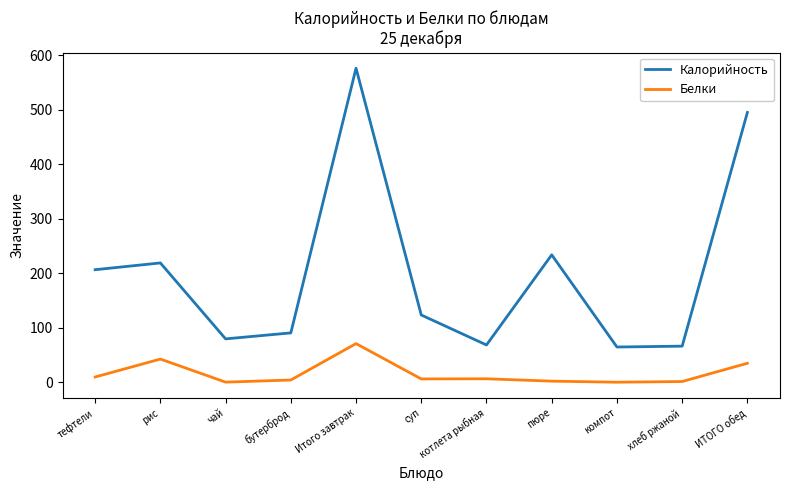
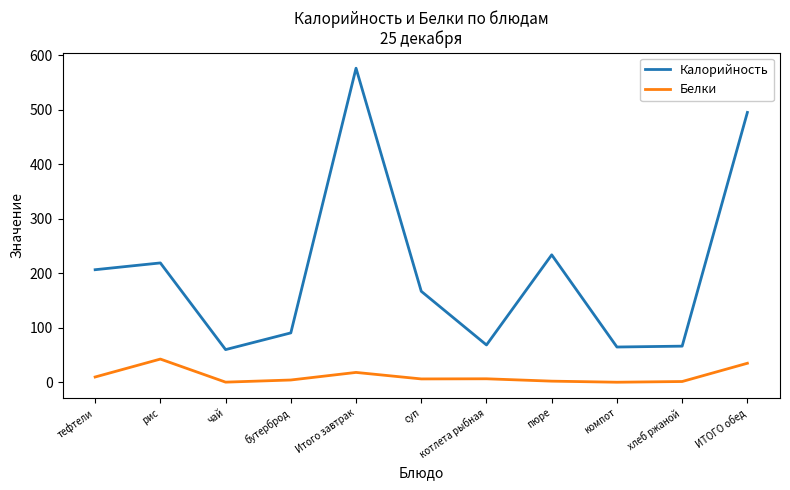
Калорийность, чай: 80 -> 60
Белки, Итого завтрак: 70 -> 20
Калорийность, суп: 120 -> 170
